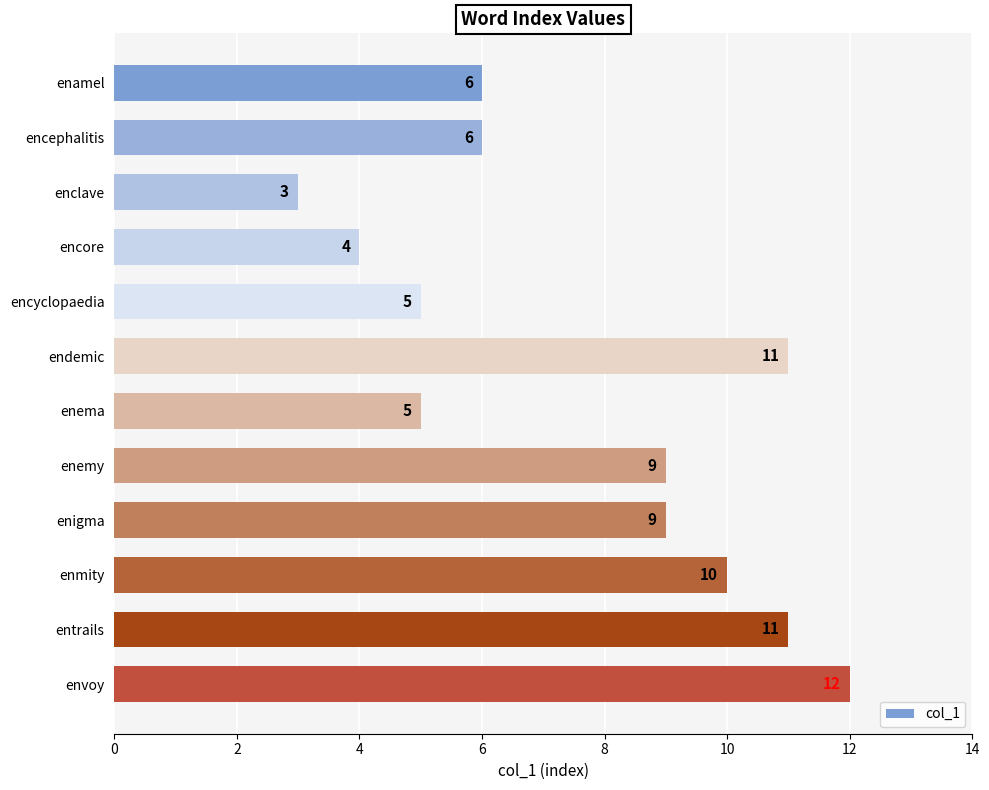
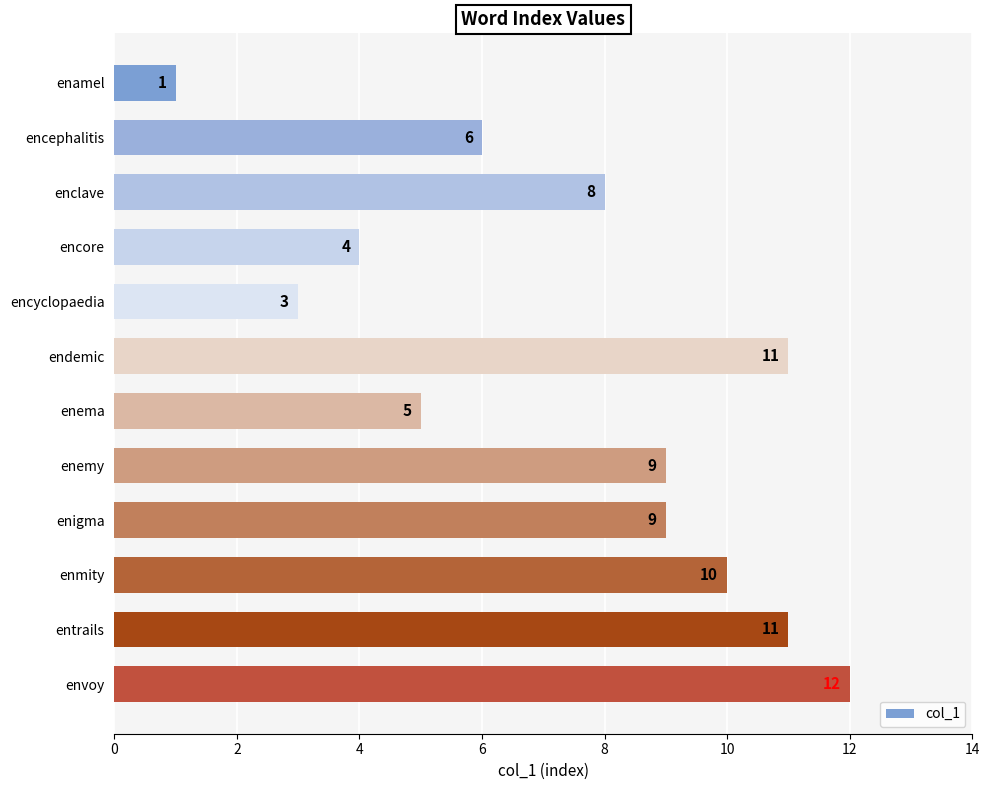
enamel: 6 -> 1
enclave: 3 -> 8
encyclopaedia: 5 -> 3
